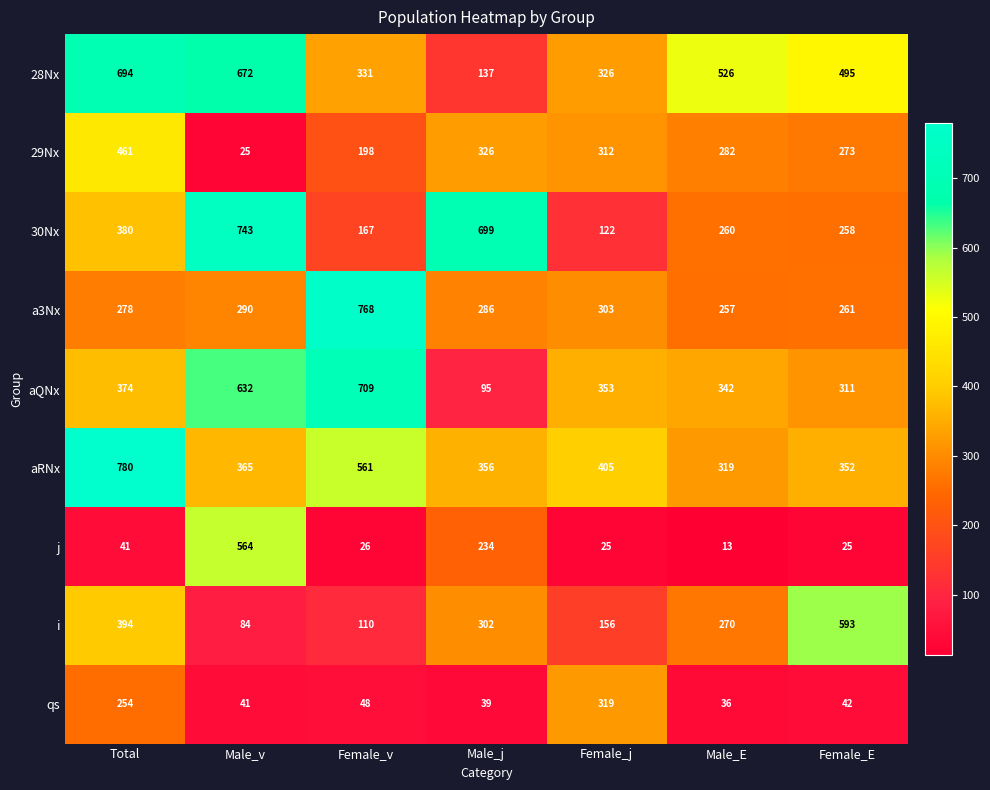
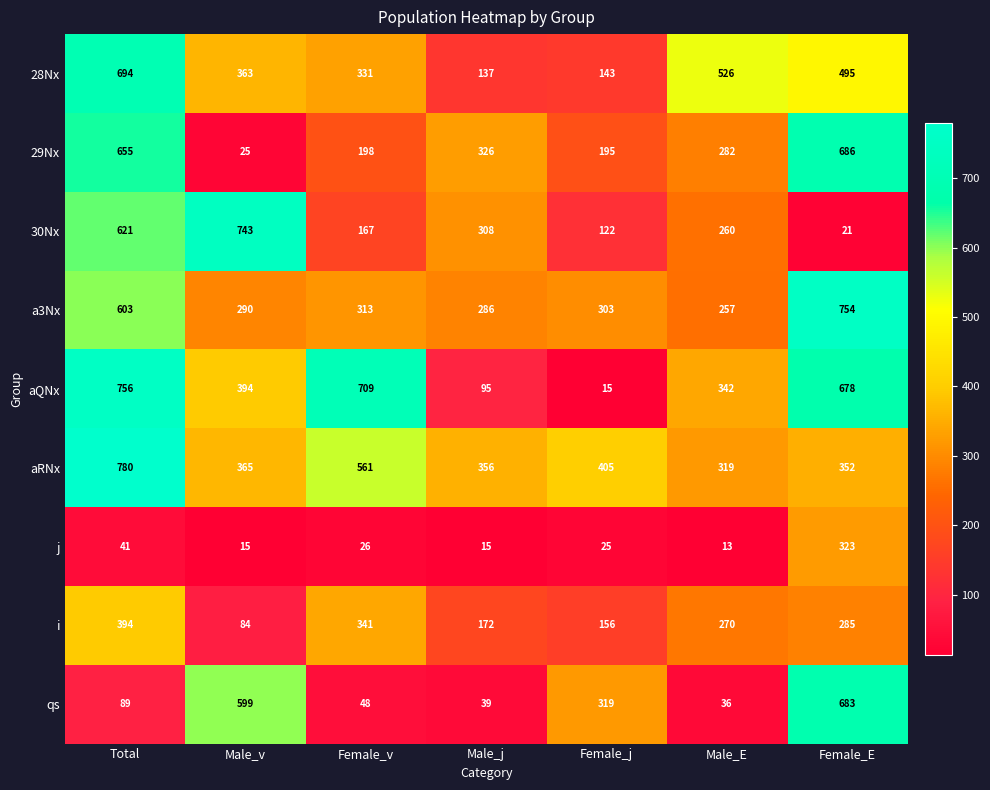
28Nx, Male_v: 672 -> 363
28Nx, Female_j: 326 -> 143
29Nx, Total: 461 -> 655
29Nx, Female_j: 312 -> 195
29Nx, Female_E: 273 -> 686
30Nx, Total: 380 -> 621
30Nx, Male_j: 699 -> 308
30Nx, Female_E: 258 -> 21
a3Nx, Total: 278 -> 603
a3Nx, Female_v: 768 -> 313
a3Nx, Female_E: 261 -> 754
aQNx, Total: 374 -> 756
aQNx, Male_v: 632 -> 394
aQNx, Female_j: 353 -> 15
aQNx, Female_E: 311 -> 678
j, Male_v: 564 -> 15
j, Male_j: 234 -> 15
j, Female_E: 25 -> 323
i, Female_v: 110 -> 341
i, Male_j: 302 -> 172
i, Female_E: 593 -> 285
qs, Total: 254 -> 89
qs, Male_v: 41 -> 599
qs, Female_E: 42 -> 683
